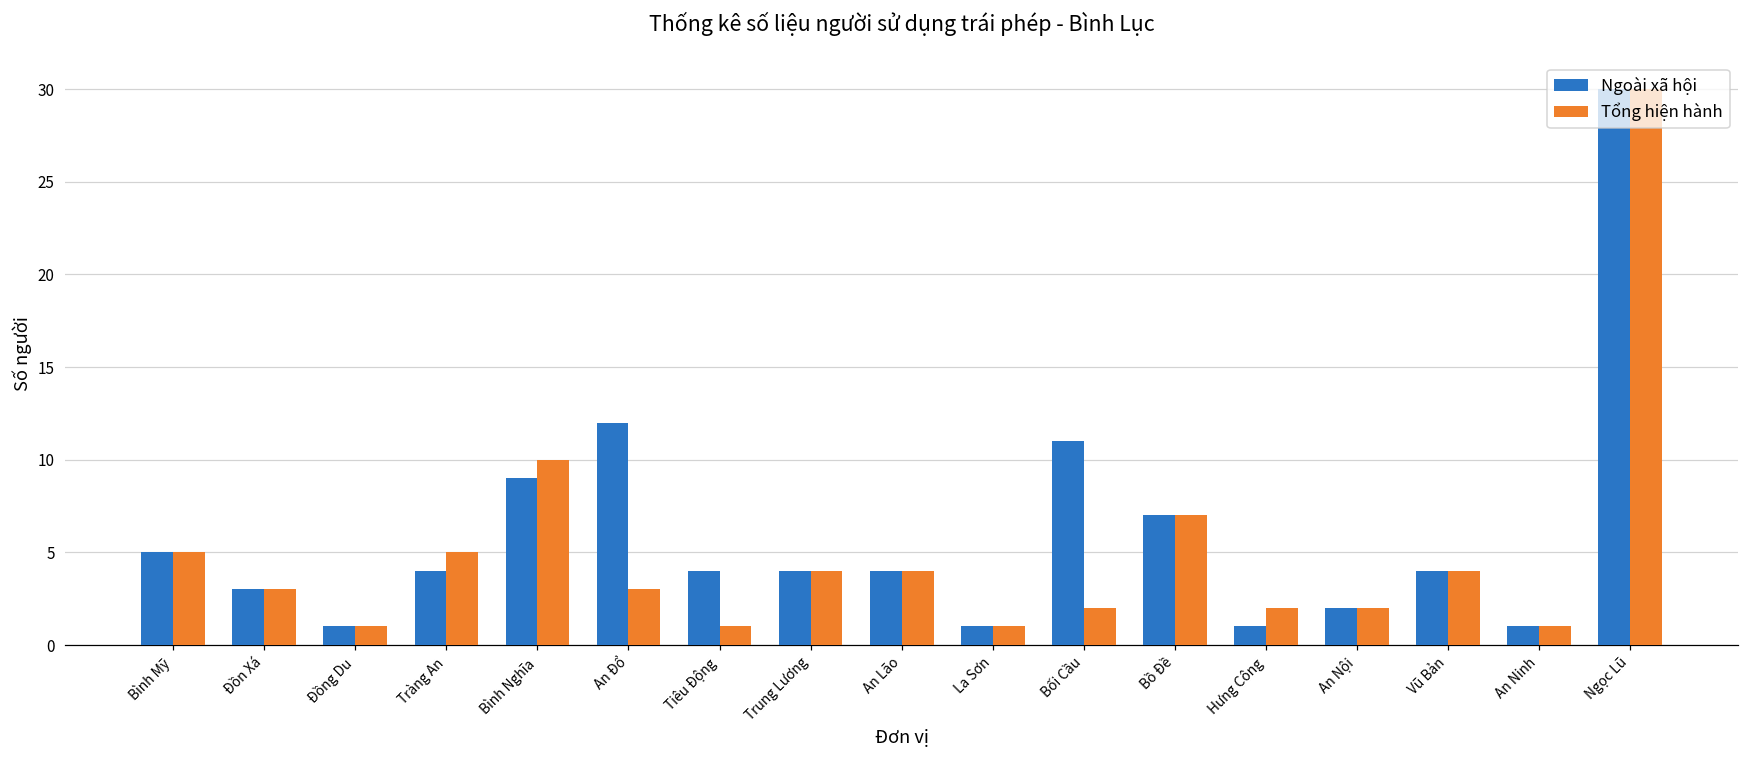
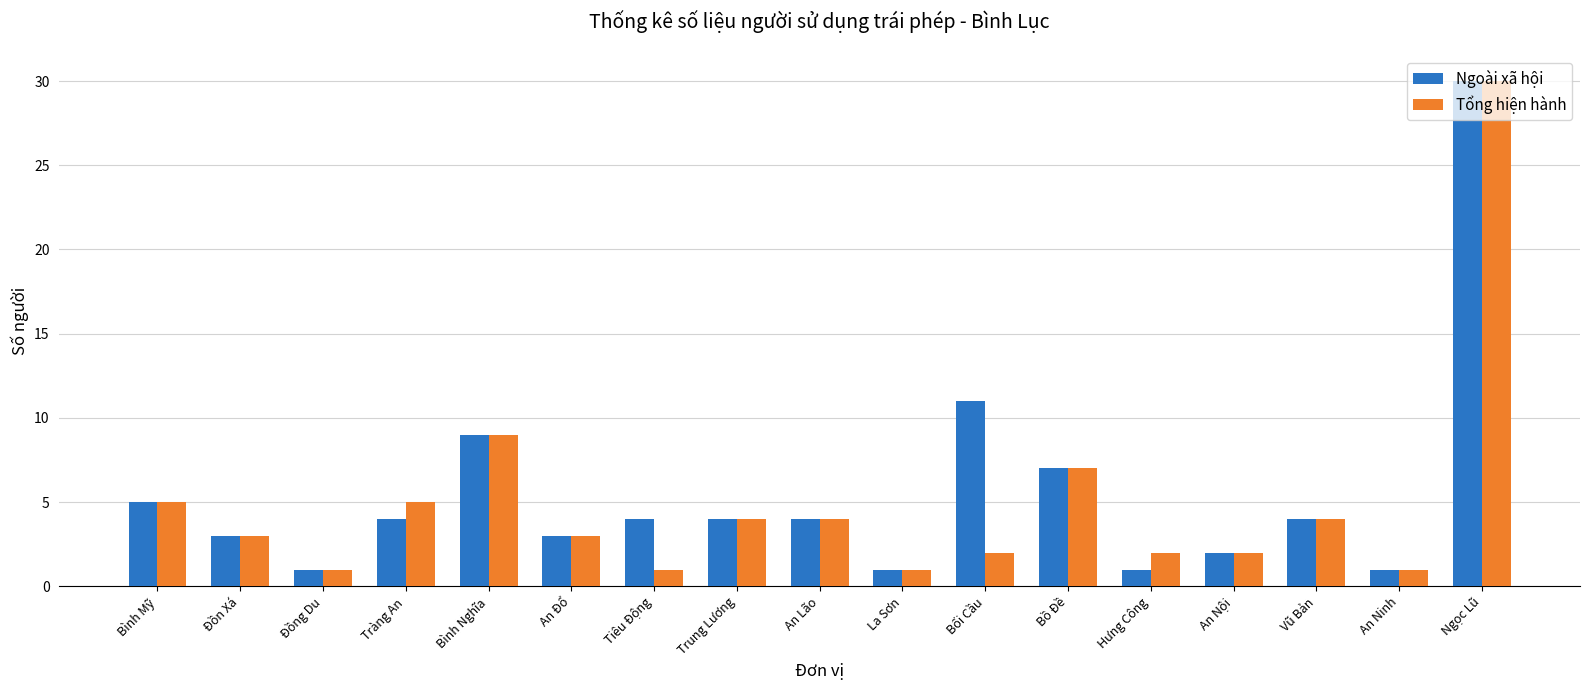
Tổng hiện hành, Bình Nghĩa: 10 -> 9
Ngoài xã hội, An Đổ: 12 -> 3
